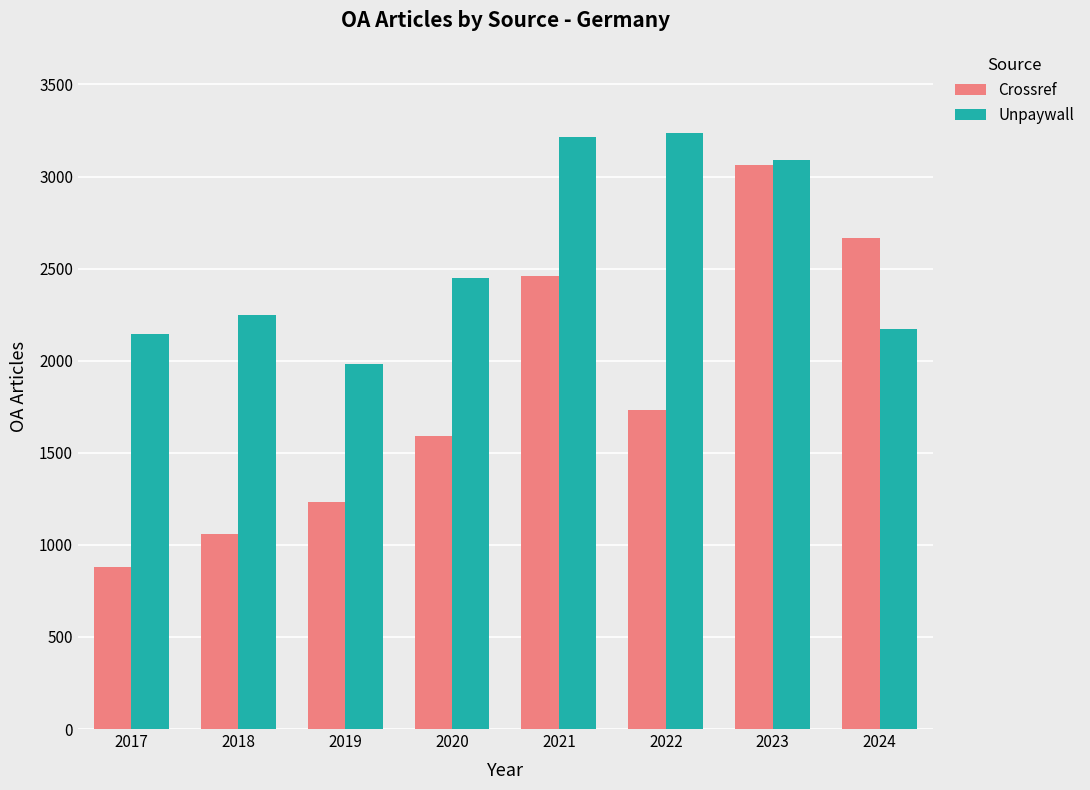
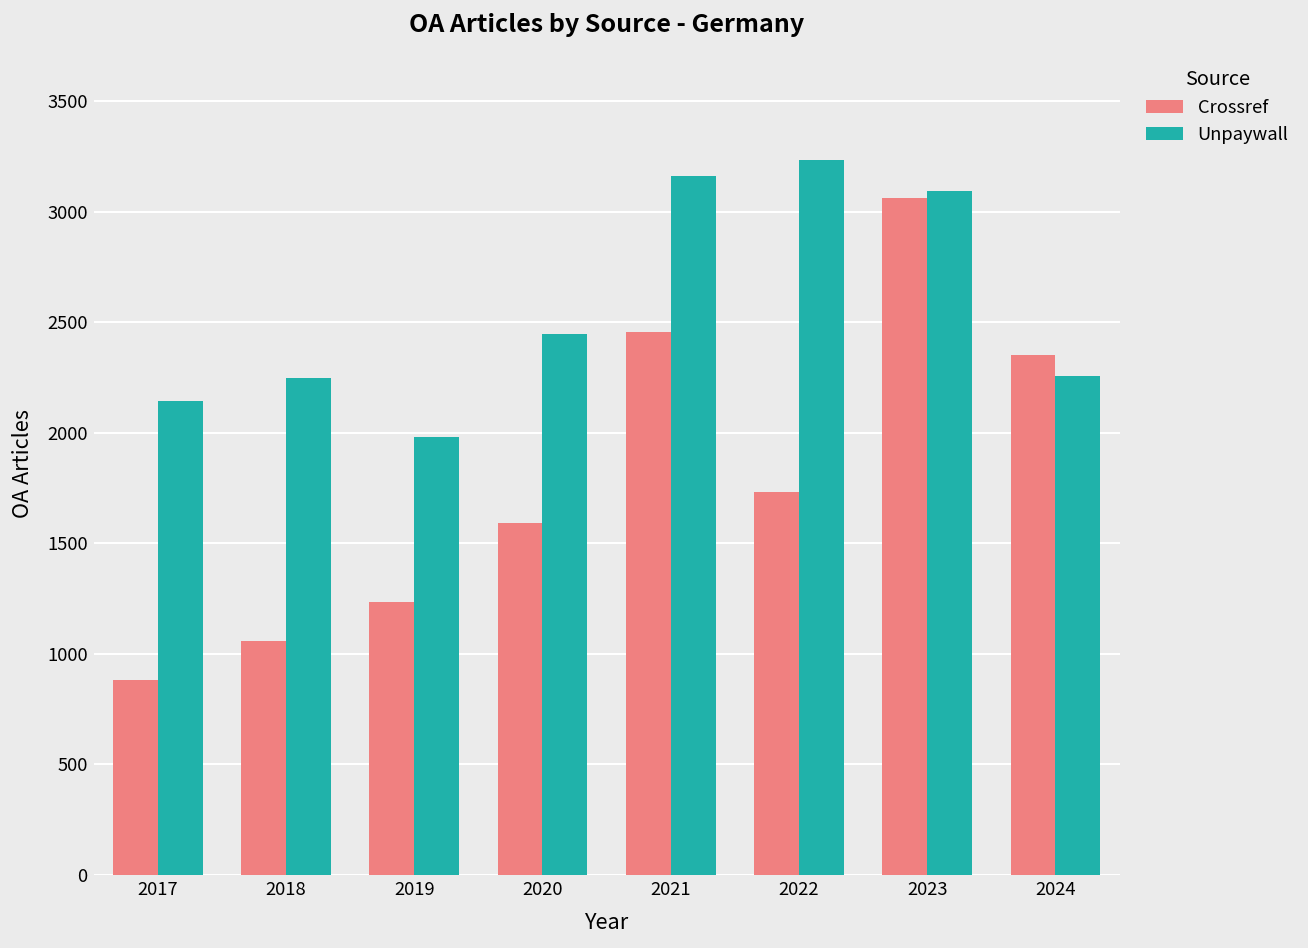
Unpaywall, 2021: 3210 -> 3160
Crossref, 2024: 2660 -> 2350
Unpaywall, 2024: 2170 -> 2260
